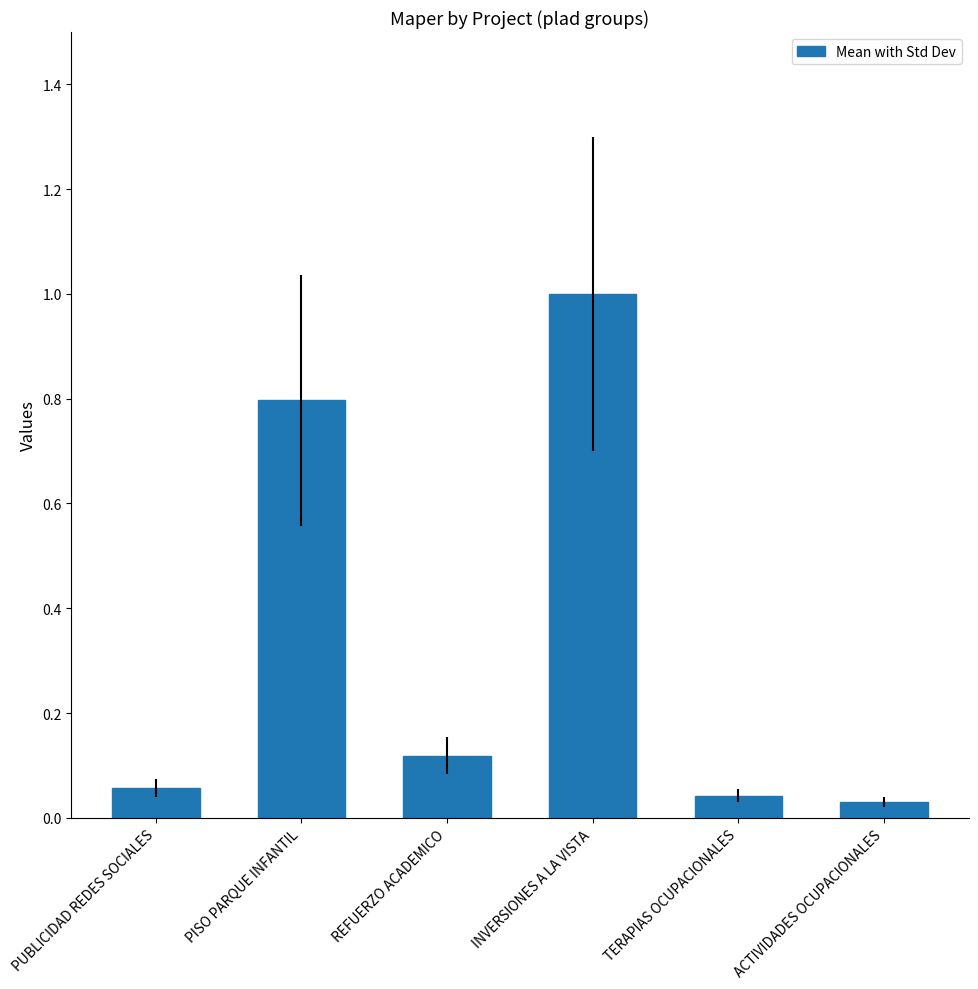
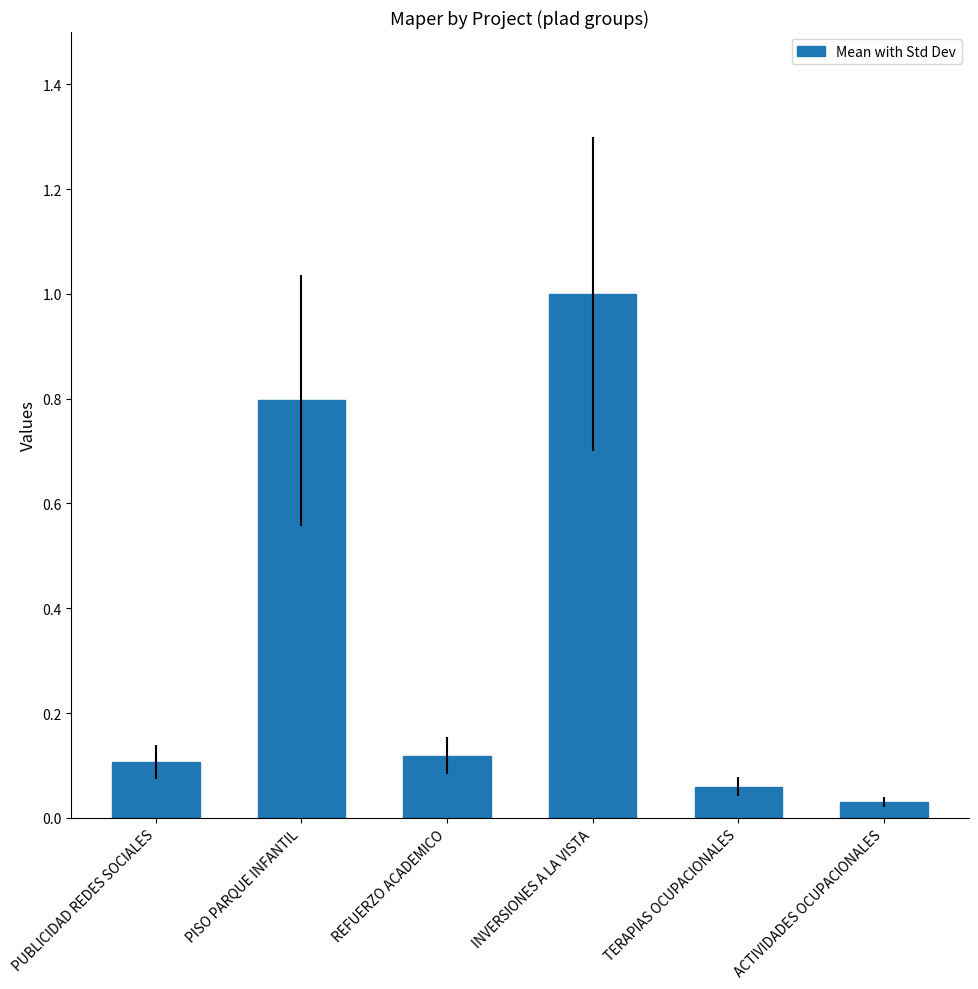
PUBLICIDAD REDES SOCIALES: 0.06 -> 0.11
TERAPIAS OCUPACIONALES: 0.04 -> 0.06
